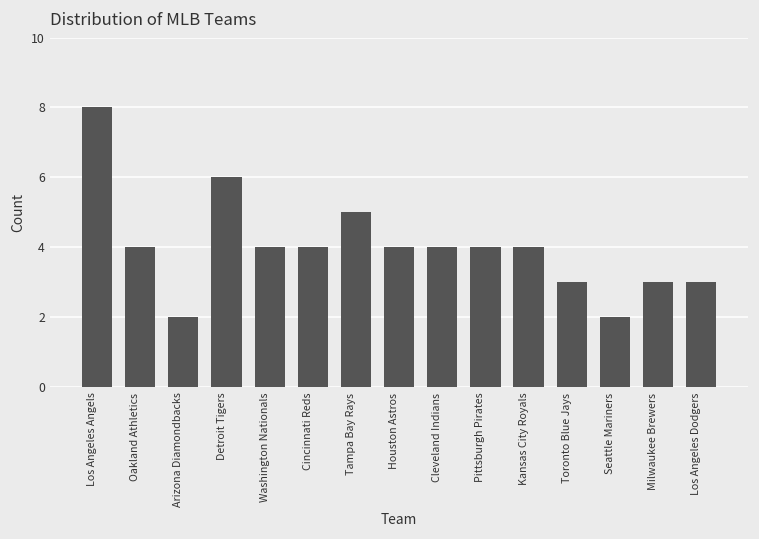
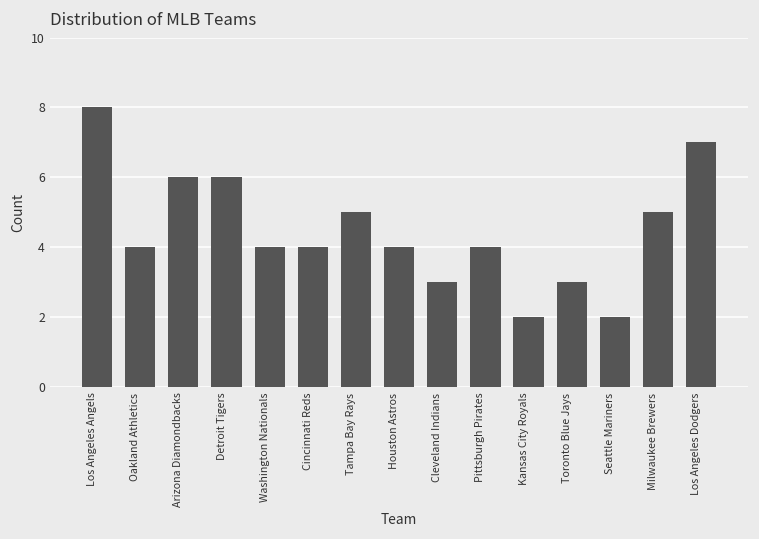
Arizona Diamondbacks: 2 -> 6
Cleveland Indians: 4 -> 3
Kansas City Royals: 4 -> 2
Milwaukee Brewers: 3 -> 5
Los Angeles Dodgers: 3 -> 7
